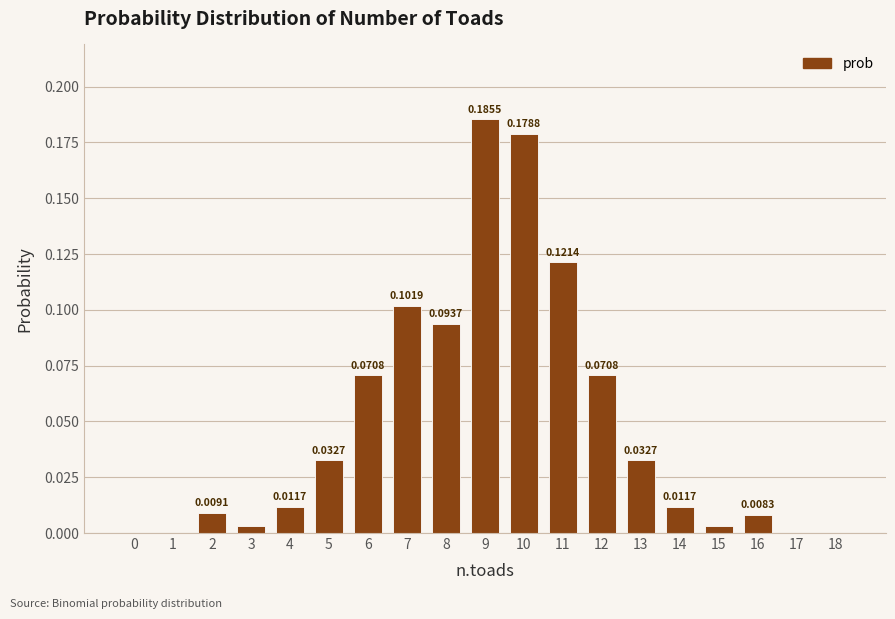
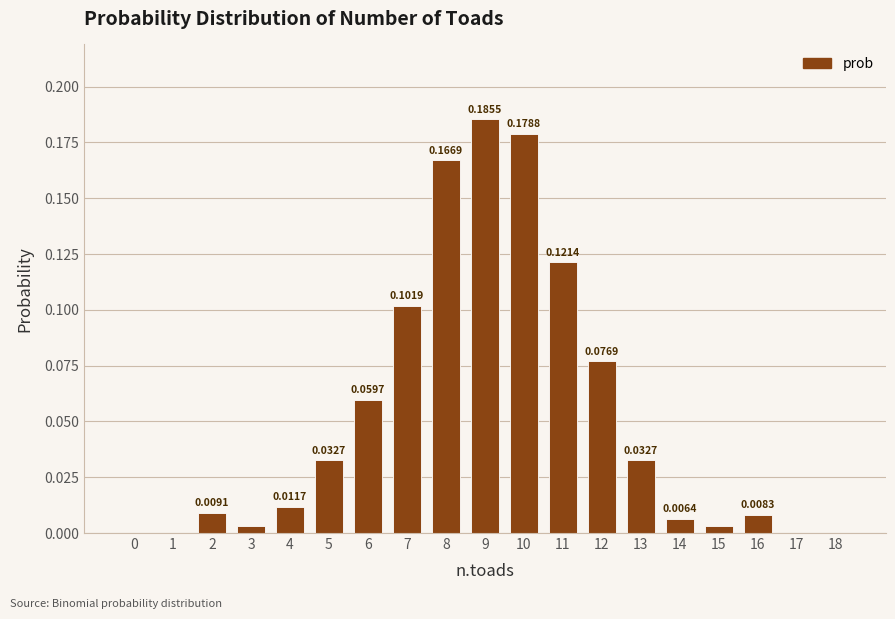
6: 0.0708 -> 0.0597
8: 0.0937 -> 0.1669
12: 0.0708 -> 0.0769
14: 0.0117 -> 0.0064
